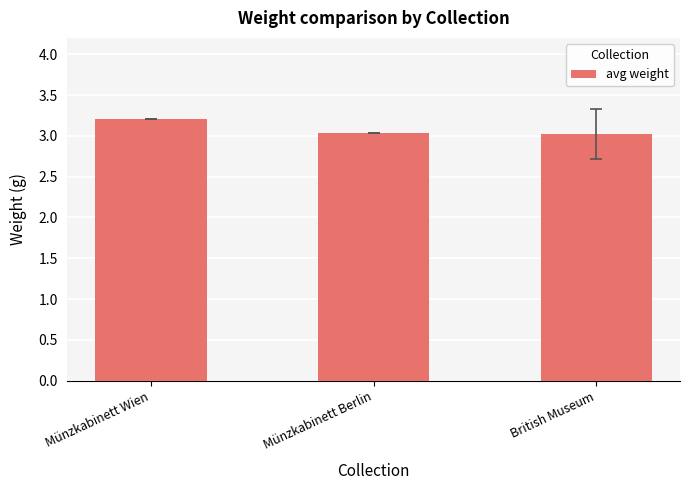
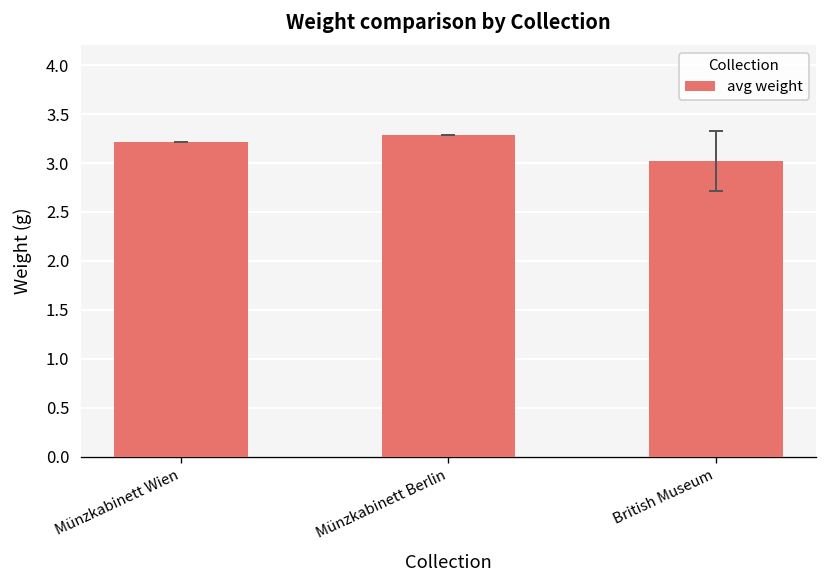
avg weight, Münzkabinett Berlin: 3.0 -> 3.3
